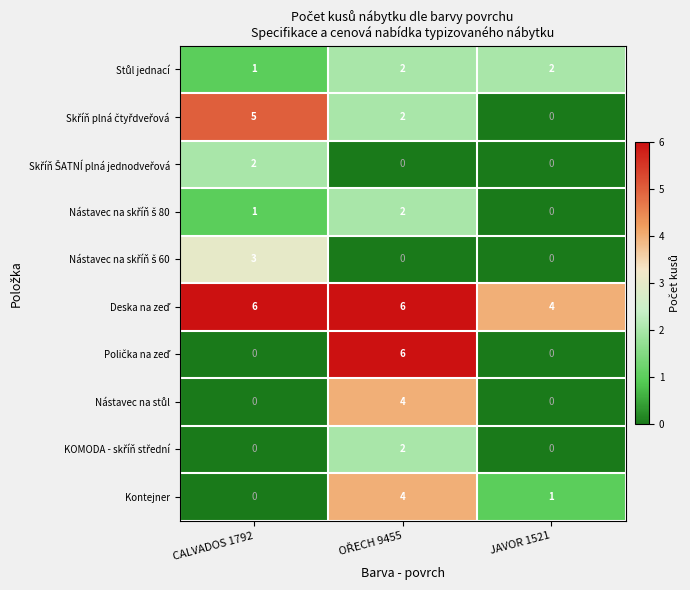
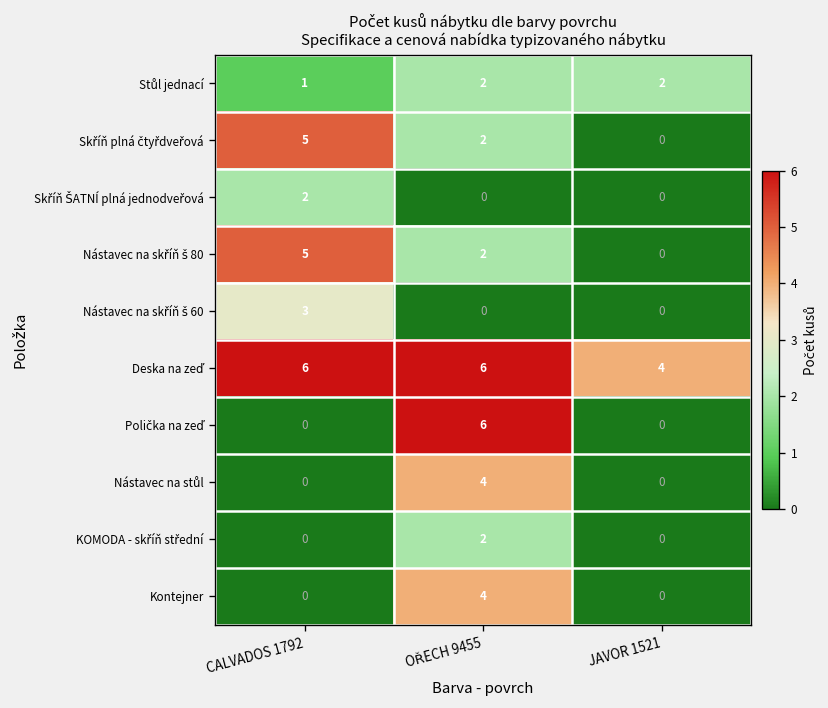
Nástavec na skříň š 80, CALVADOS 1792: 1 -> 5
Kontejner, JAVOR 1521: 1 -> 0
